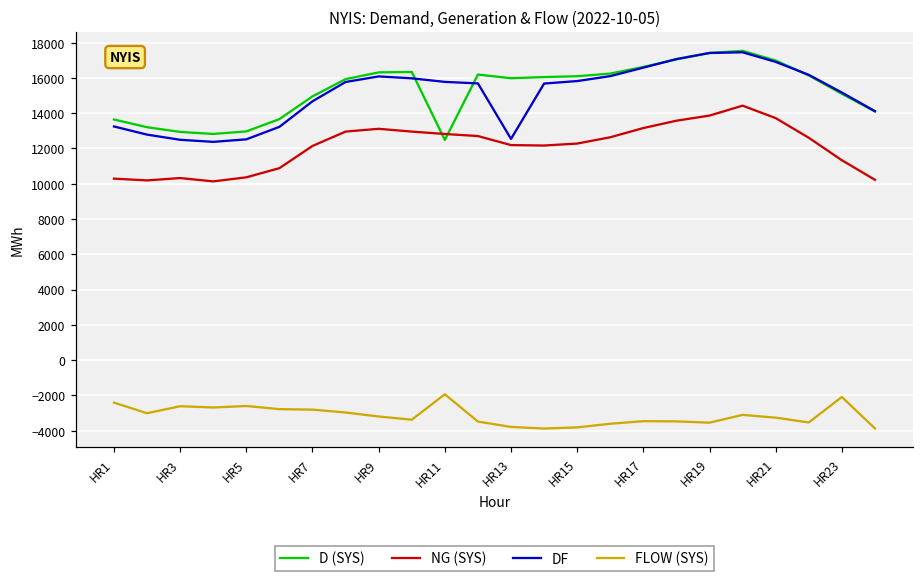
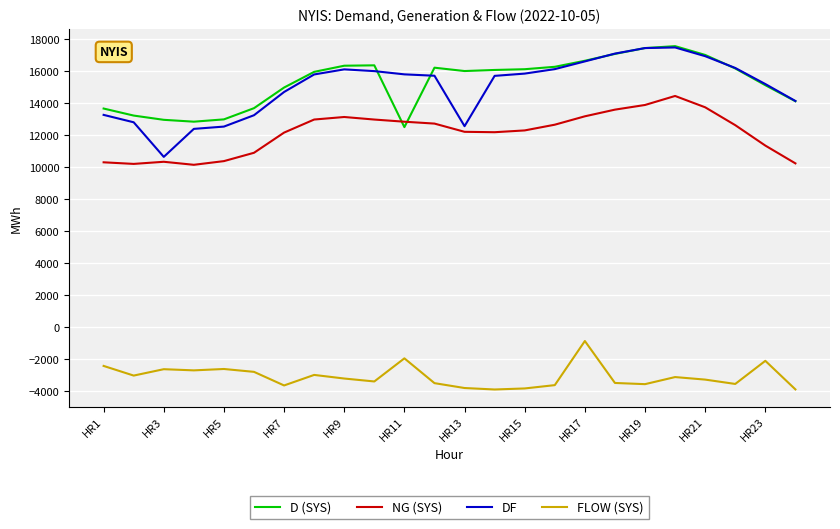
DF, HR3: 12500 -> 10600
FLOW (SYS), HR7: -2800 -> -3600
FLOW (SYS), HR17: -3500 -> -900
